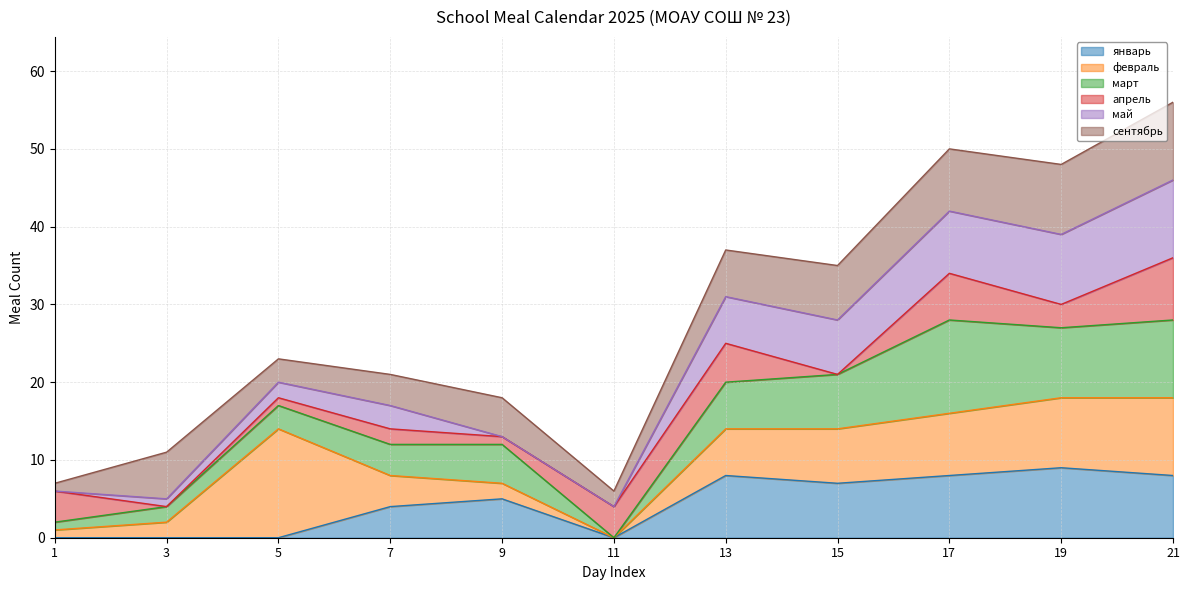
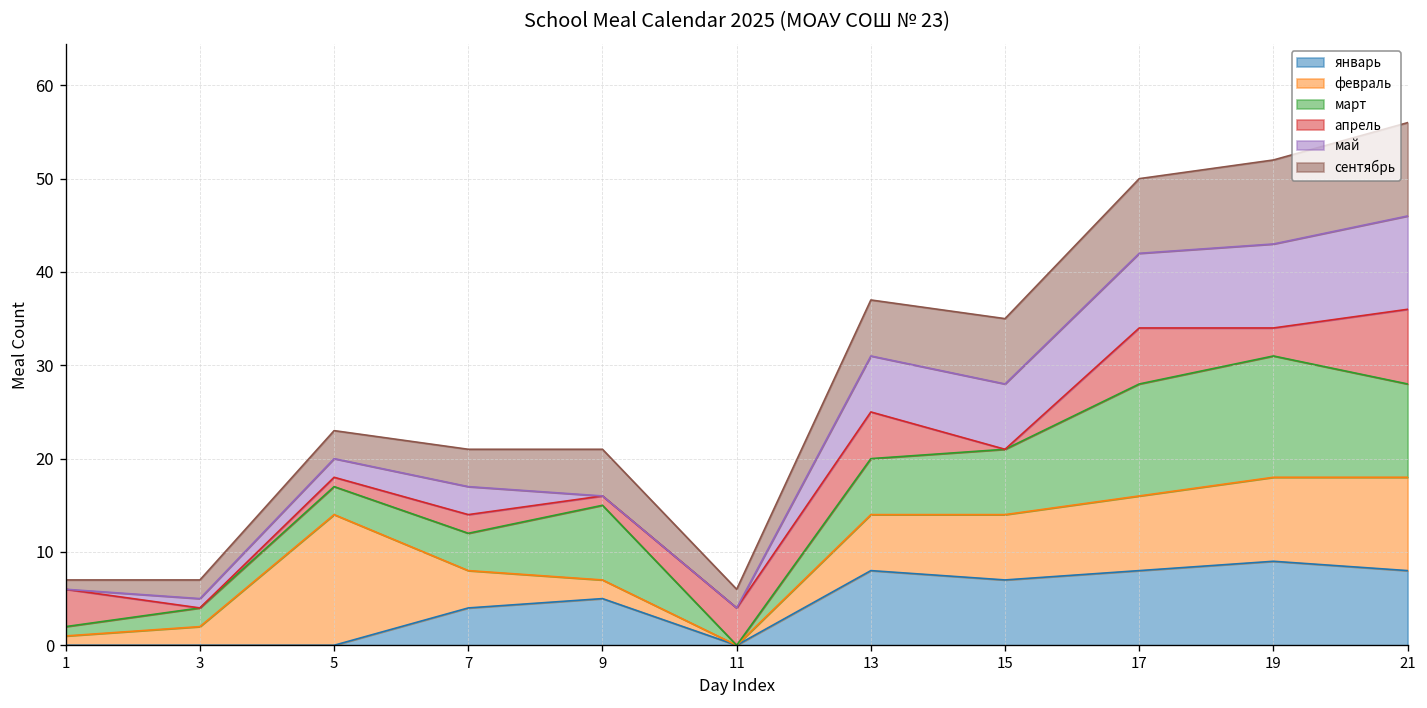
сентябрь, 3: 6 -> 2
март, 9: 5 -> 8
март, 19: 9 -> 13
